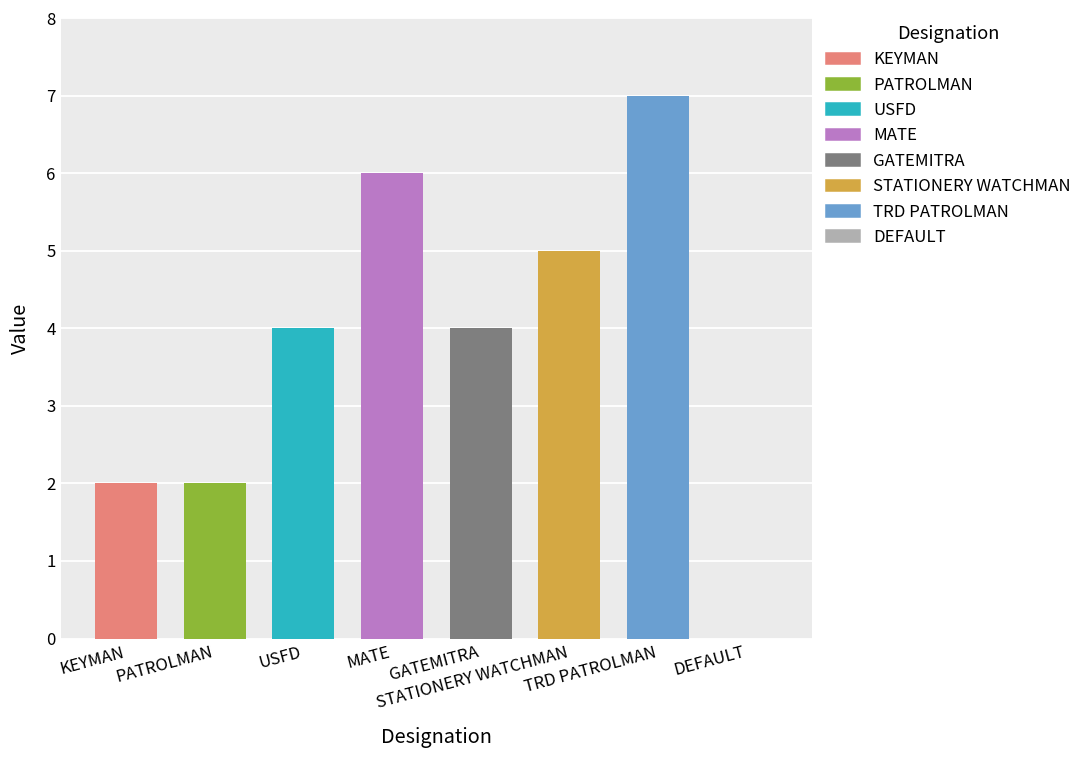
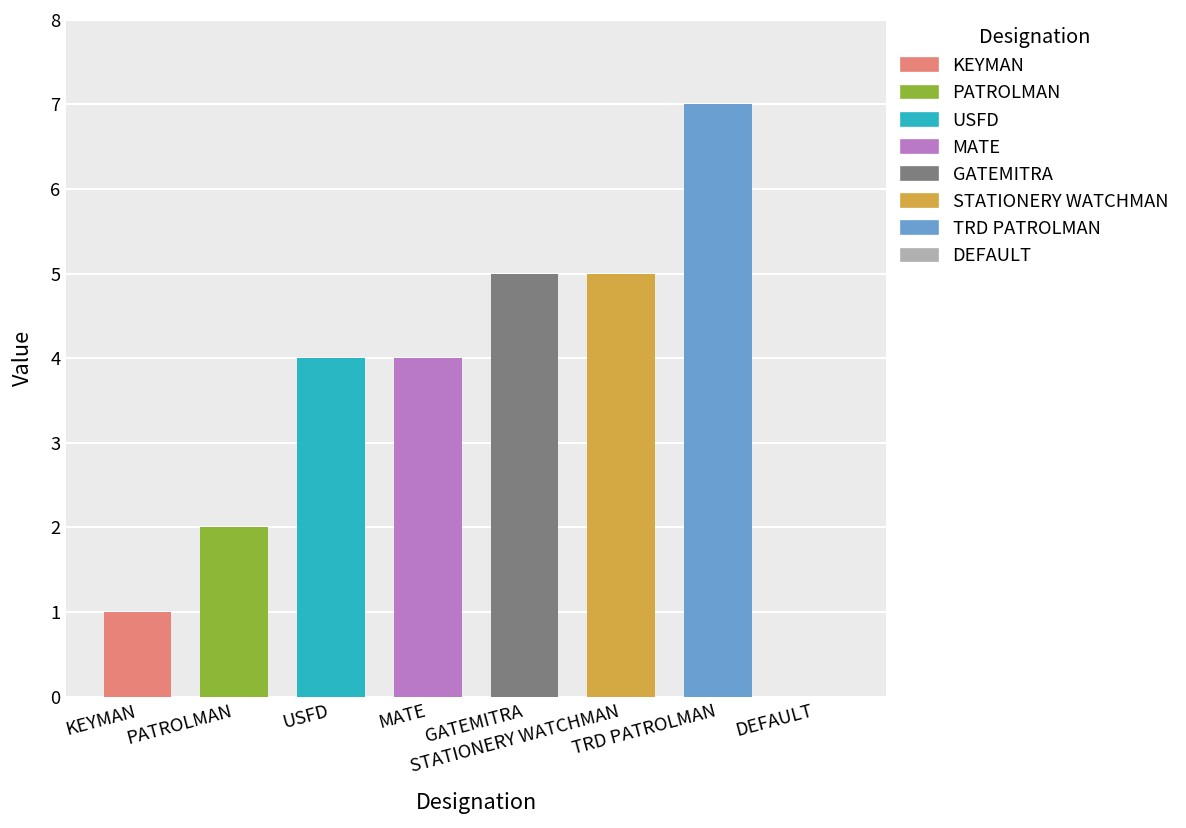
KEYMAN: 2 -> 1
MATE: 6 -> 4
GATEMITRA: 4 -> 5
